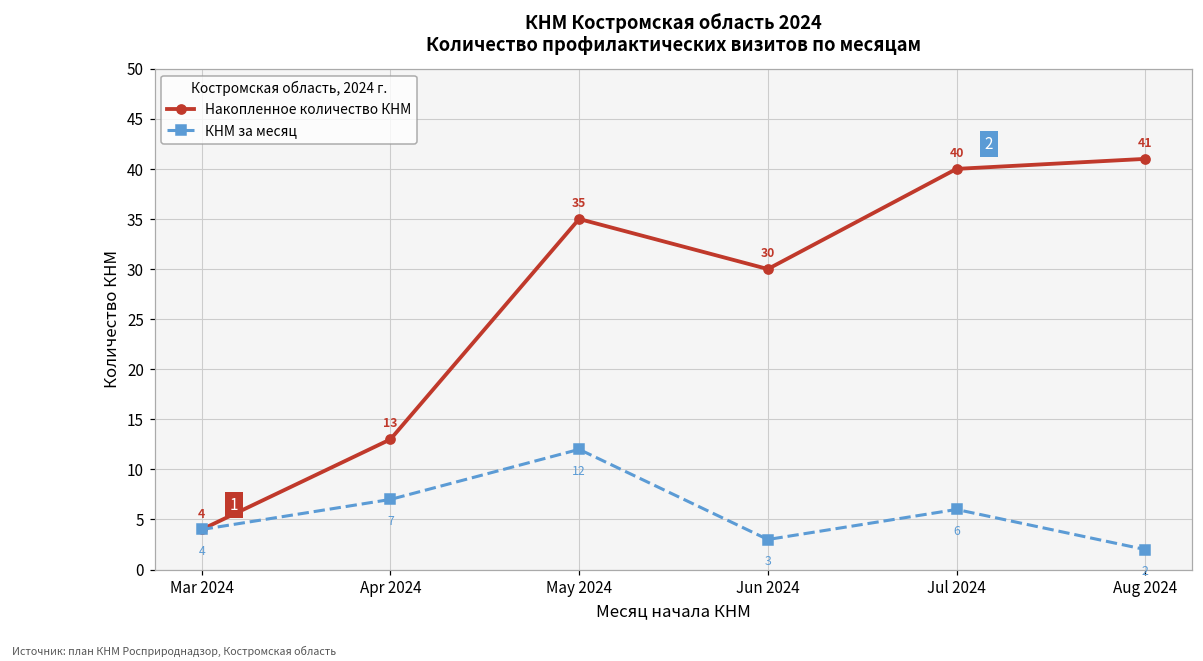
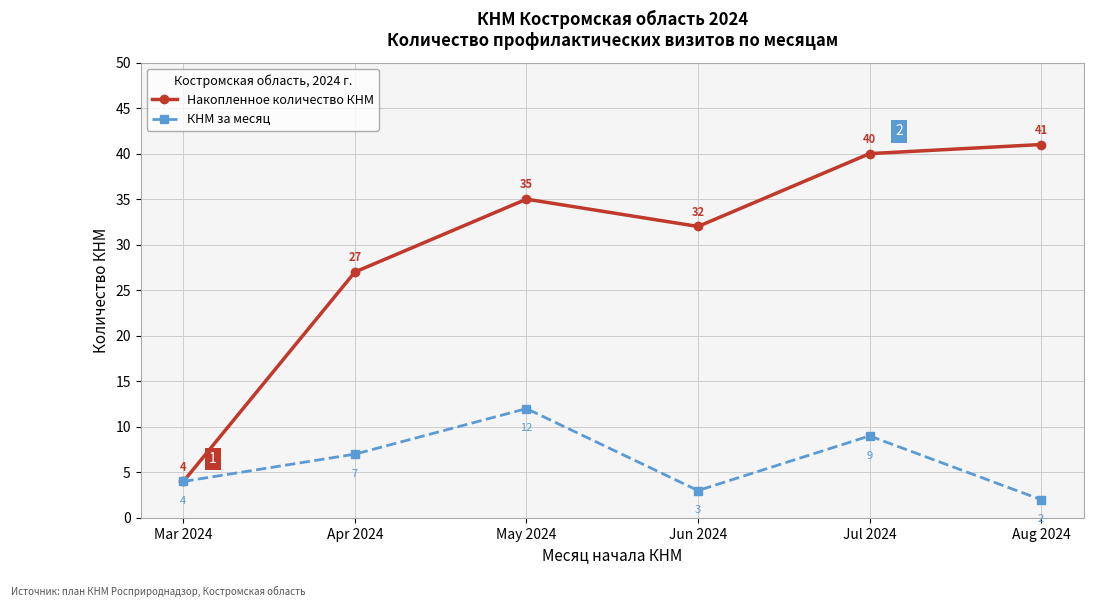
Накопленное количество КНМ, Apr 2024: 13 -> 27
Накопленное количество КНМ, Jun 2024: 30 -> 32
КНМ за месяц, Jul 2024: 6 -> 9
